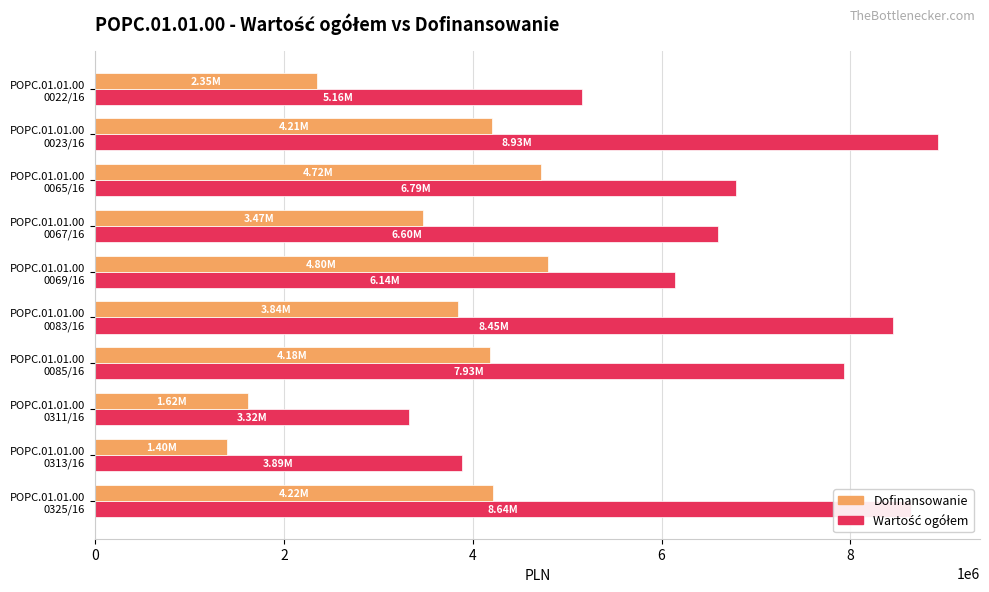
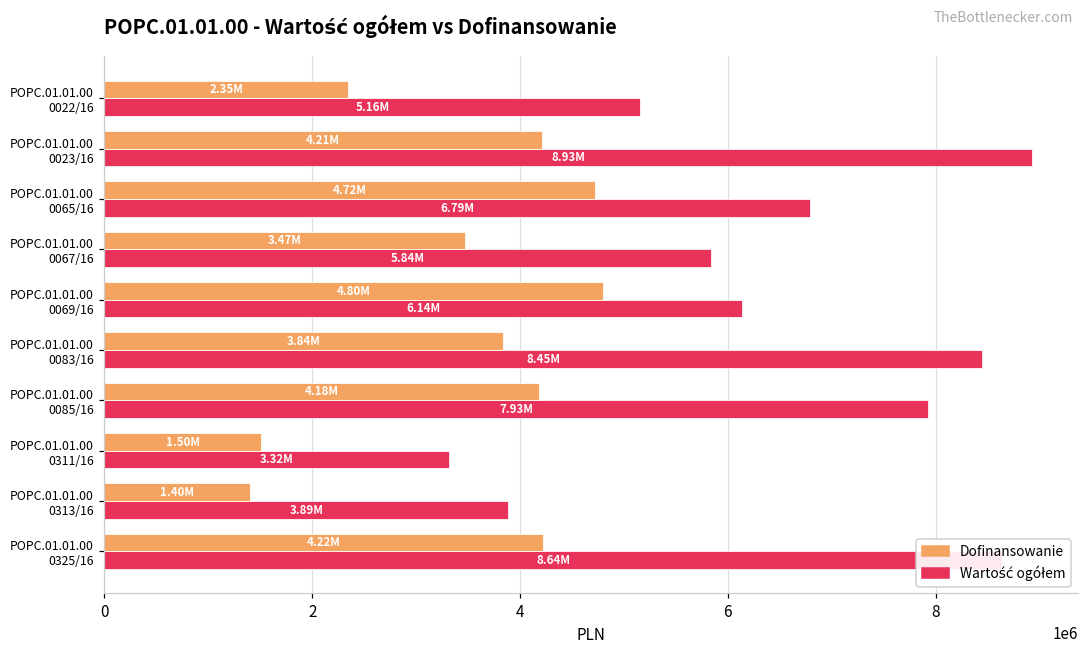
Wartość ogółem, POPC.01.01.00 0067/16: 6.60M -> 5.84M
Dofinansowanie, POPC.01.01.00 0311/16: 1.62M -> 1.50M
